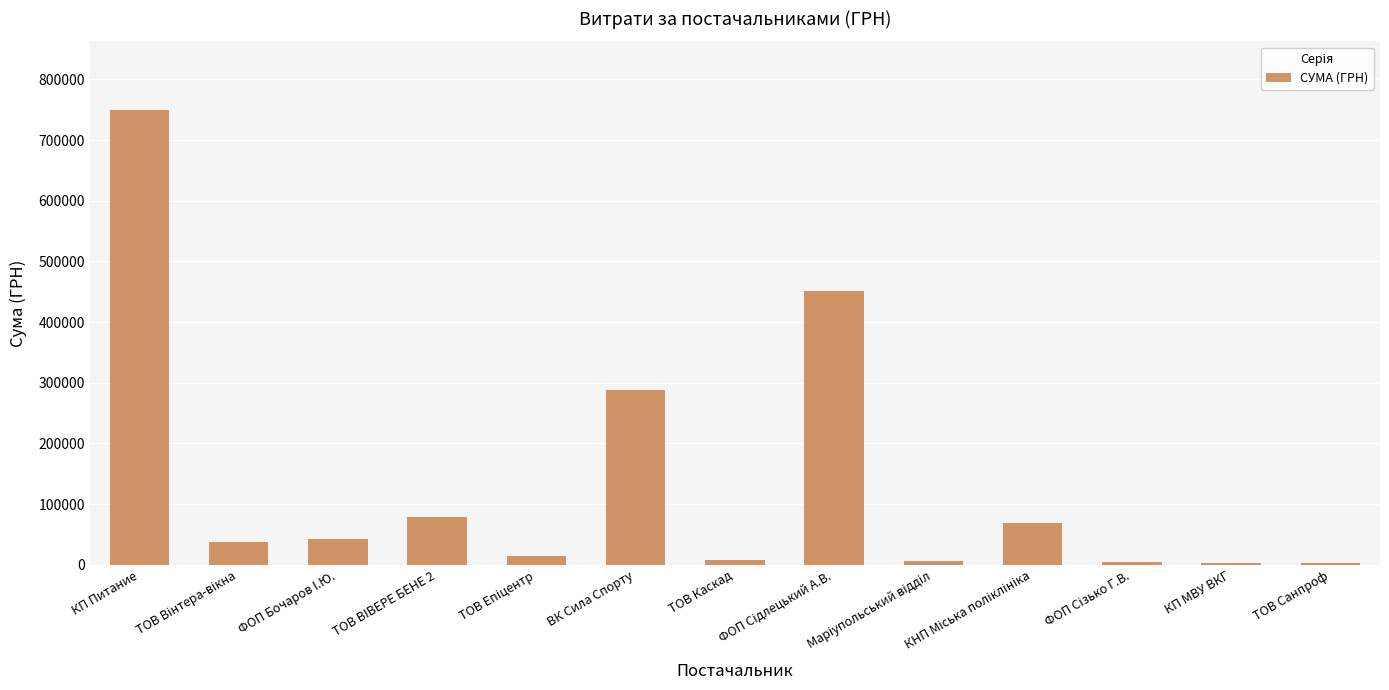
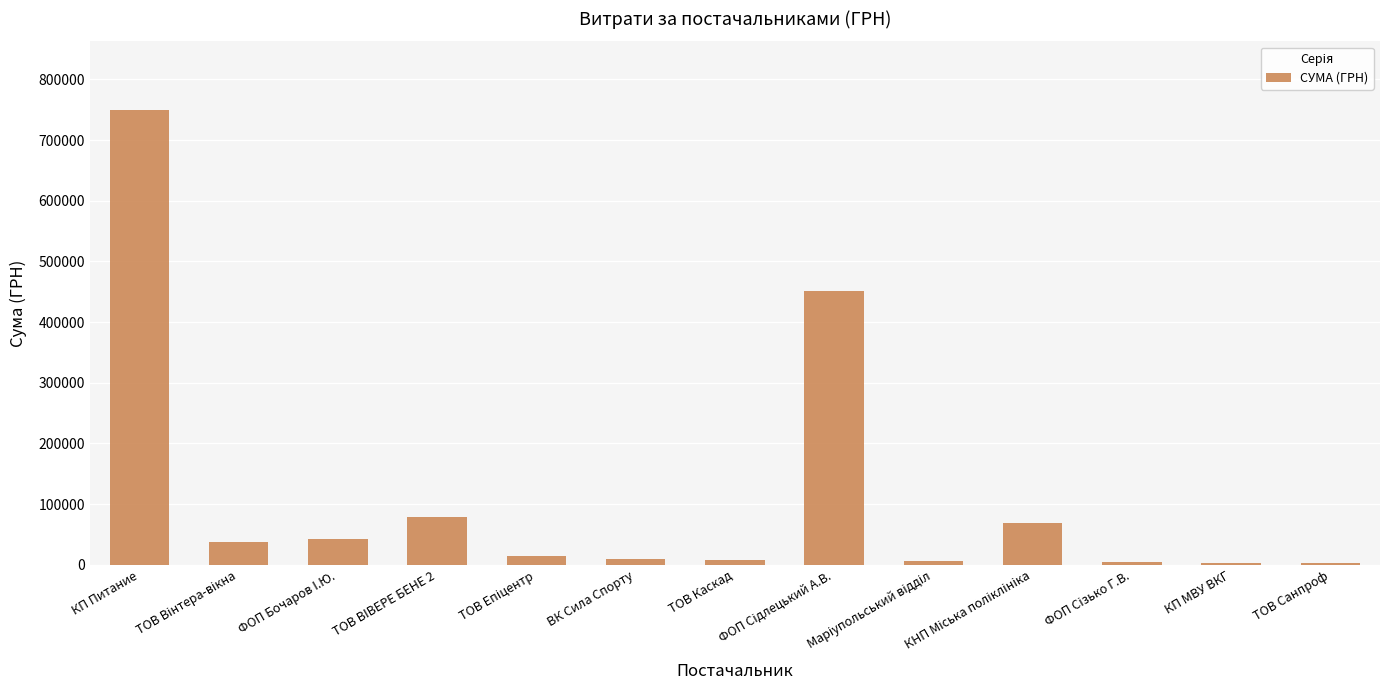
ВК Сила Спорту: 290000 -> 10000
